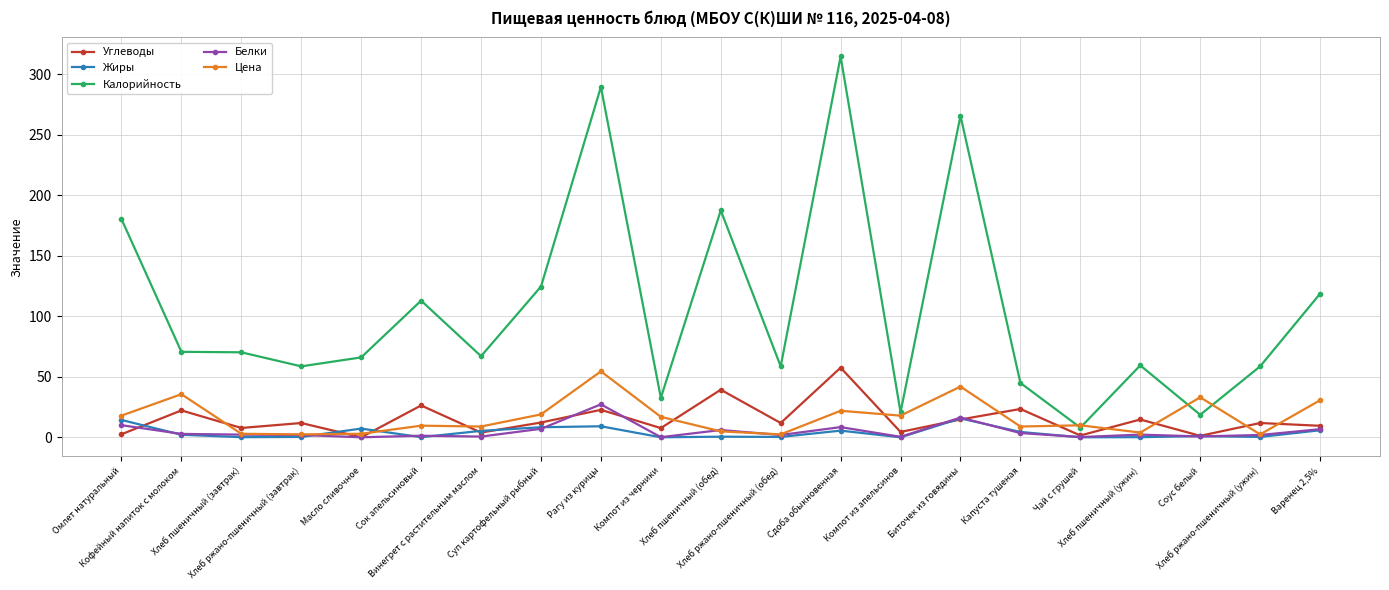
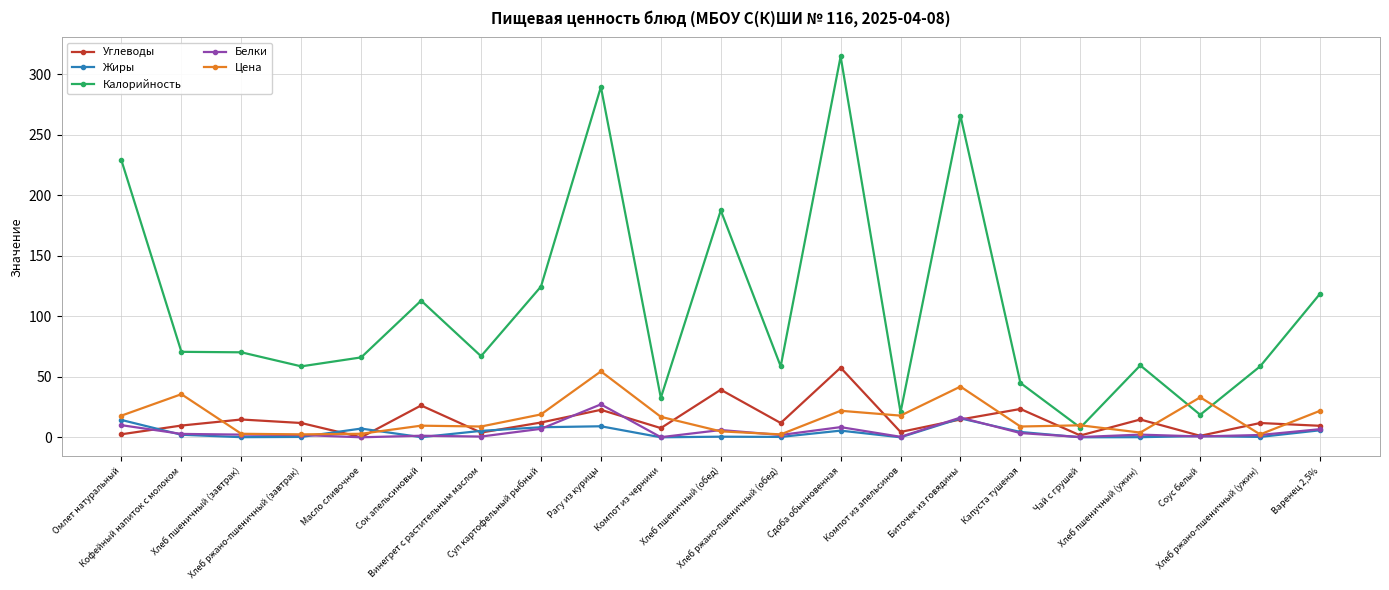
Калорийность, Омлет натуральный: 180 -> 229
Углеводы, Кофейный напиток с молоком: 22 -> 10
Углеводы, Хлеб пшеничный (завтрак): 8 -> 15
Цена, Варенец 2,5%: 31 -> 22
